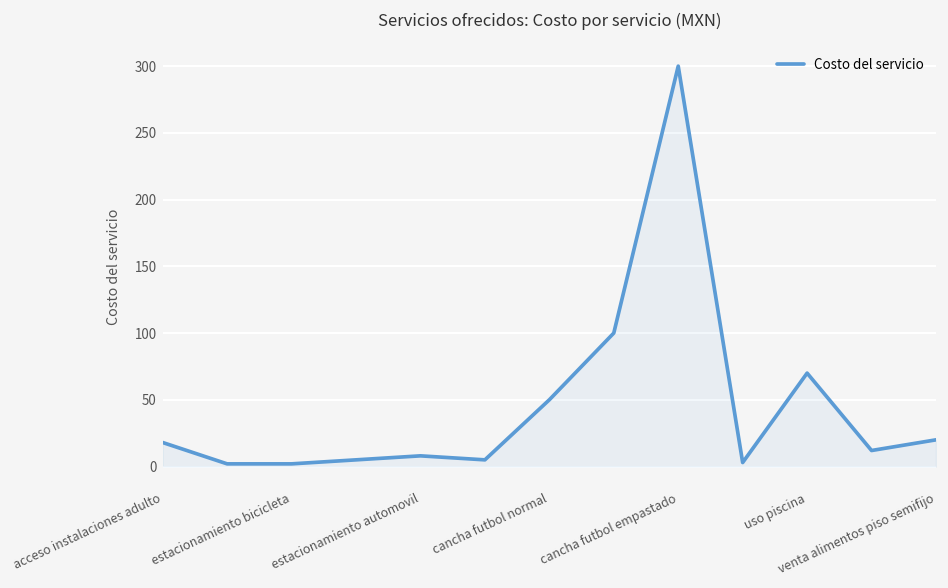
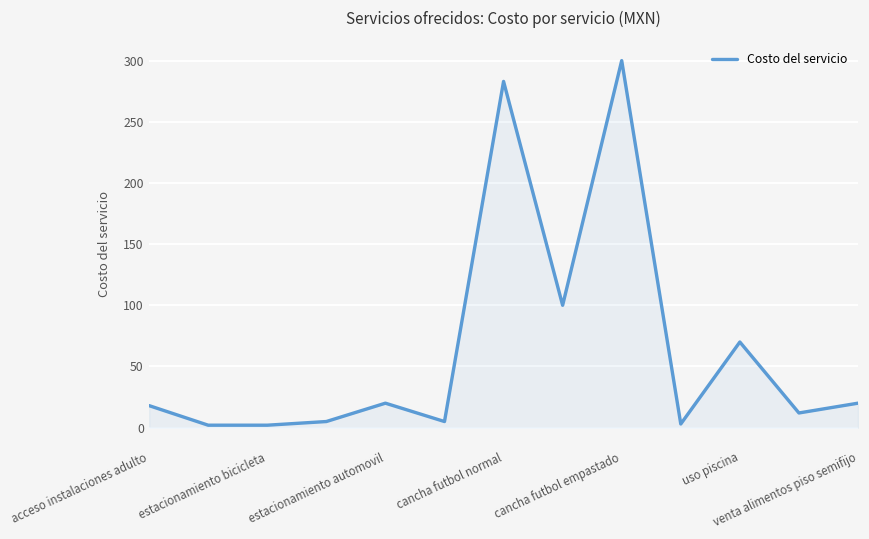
estacionamiento automovil: 8 -> 20
cancha futbol normal: 50 -> 283
